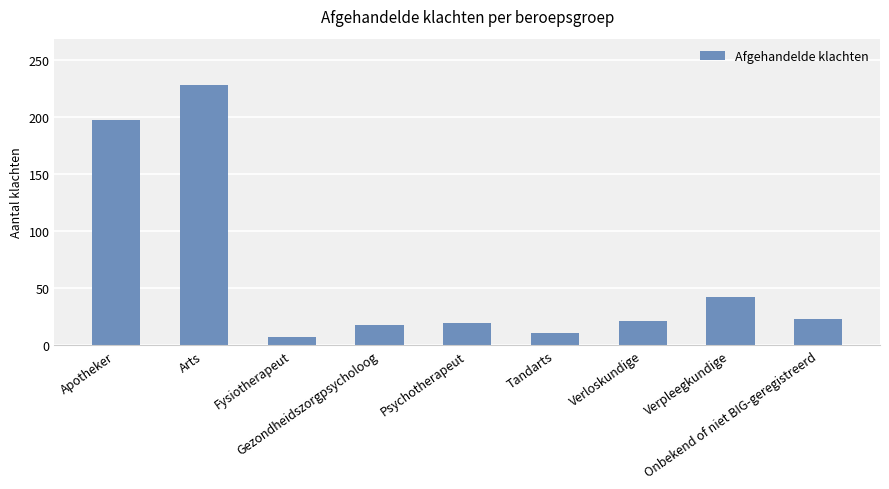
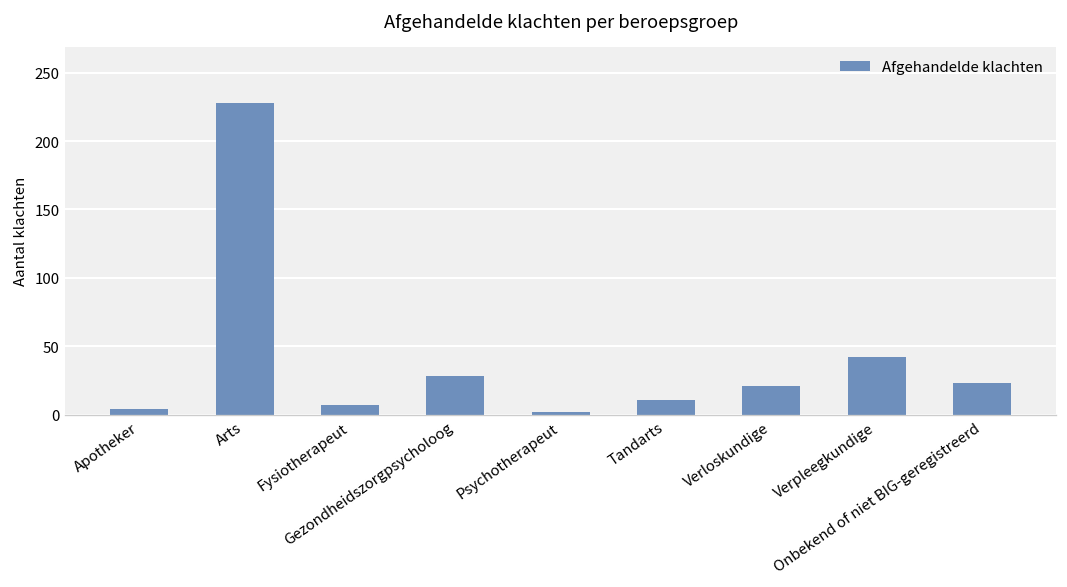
Apotheker: 198 -> 4
Gezondheidszorgpsycholoog: 18 -> 28
Psychotherapeut: 20 -> 2
